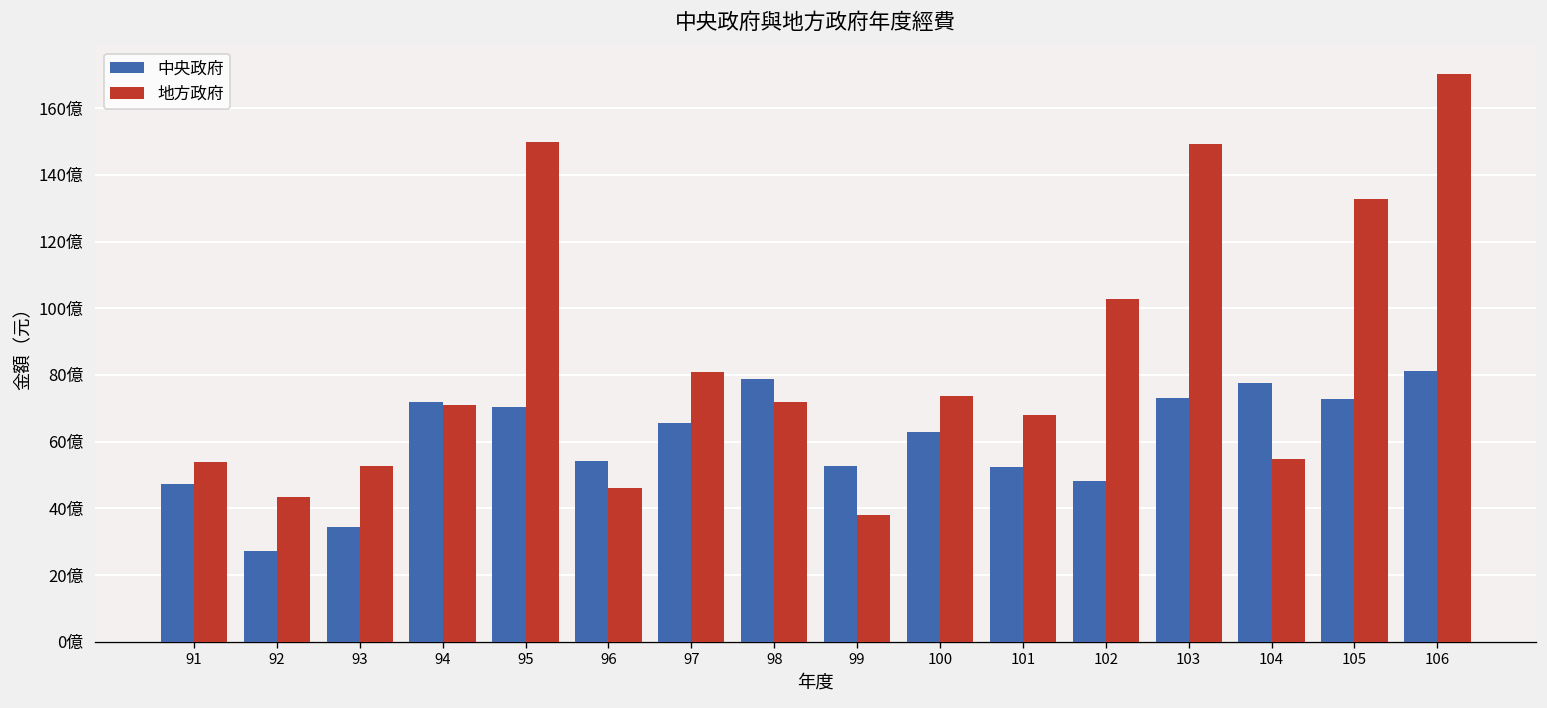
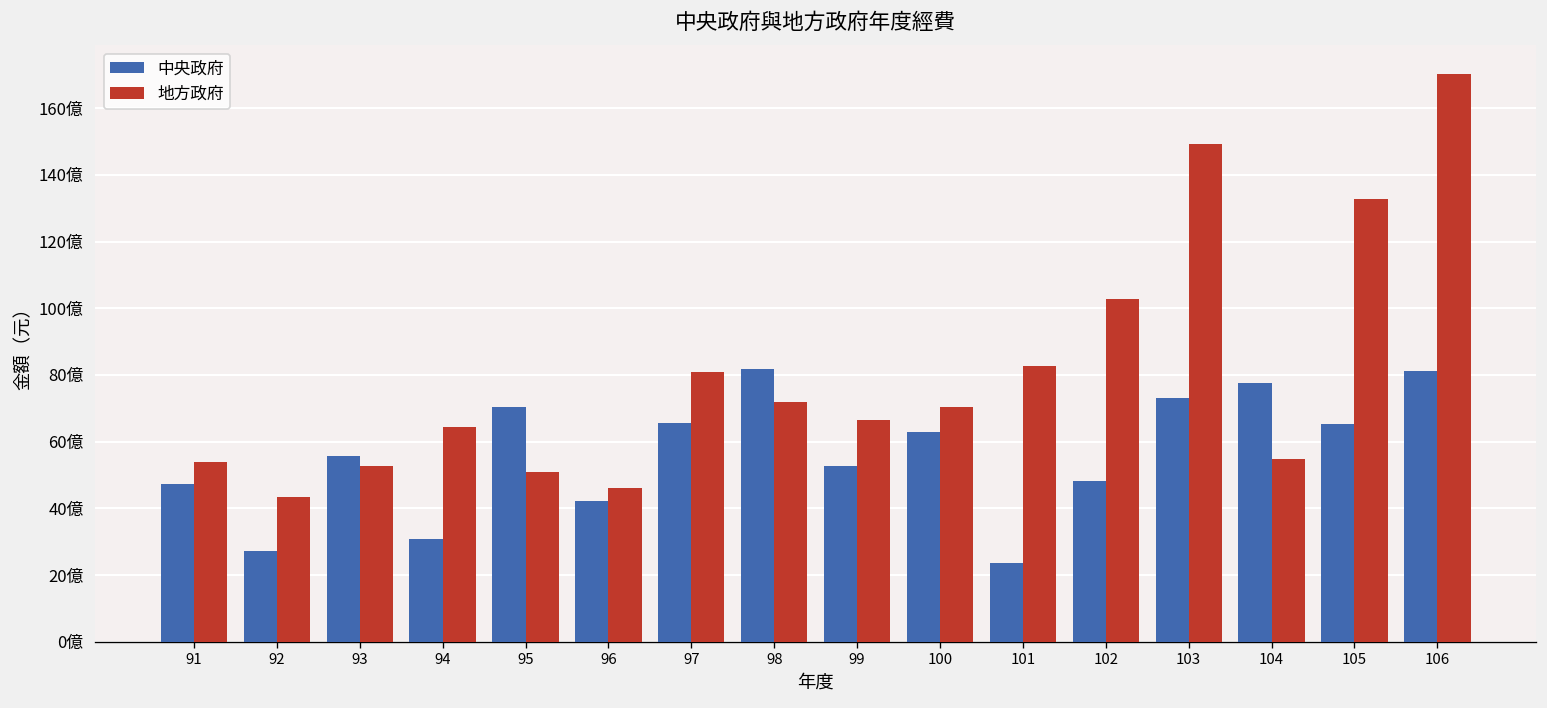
中央政府, 93: 34億 -> 56億
中央政府, 94: 72億 -> 31億
地方政府, 94: 71億 -> 64億
地方政府, 95: 150億 -> 51億
中央政府, 96: 54億 -> 42億
中央政府, 98: 79億 -> 82億
地方政府, 99: 38億 -> 67億
地方政府, 100: 74億 -> 70億
中央政府, 101: 52億 -> 23億
地方政府, 101: 68億 -> 83億
中央政府, 105: 73億 -> 65億
